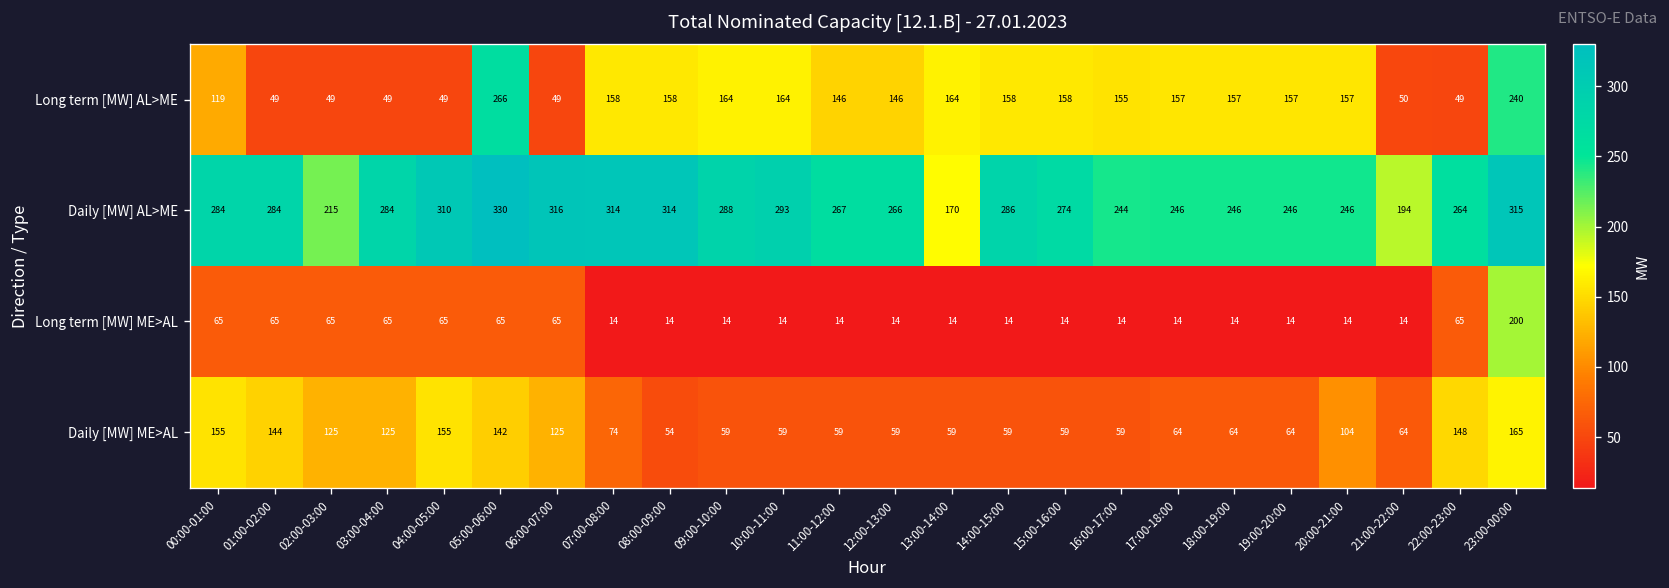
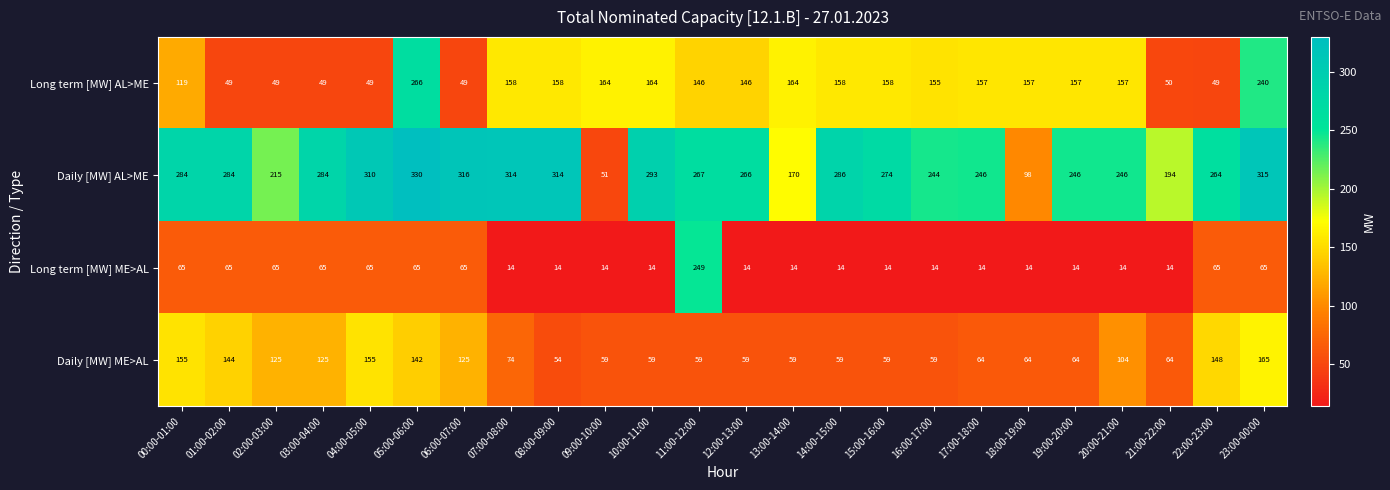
Daily [MW] AL>ME, 09:00-10:00: 288 -> 51
Daily [MW] AL>ME, 18:00-19:00: 246 -> 98
Long term [MW] ME>AL, 11:00-12:00: 14 -> 249
Long term [MW] ME>AL, 23:00-00:00: 200 -> 65
